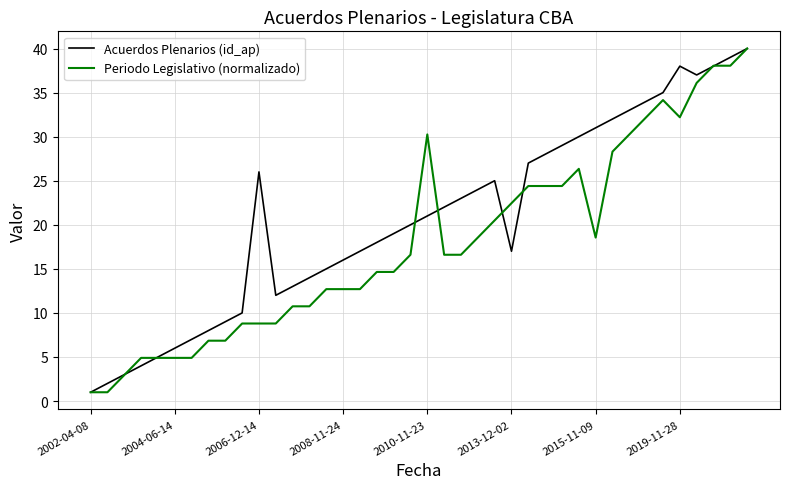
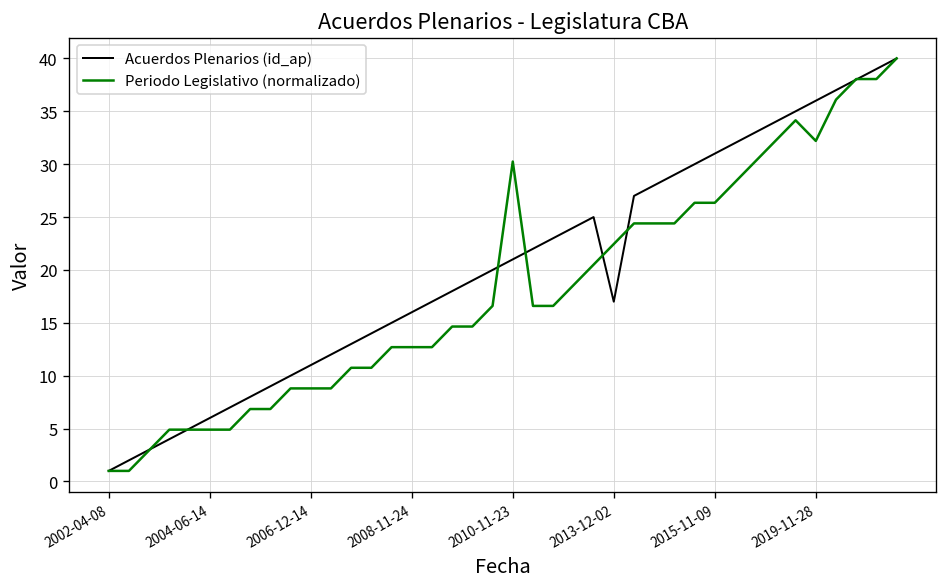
Acuerdos Plenarios (id_ap), 2006-12-14: 26 -> 11
Periodo Legislativo (normalizado), 2015-11-09: 19 -> 26
Acuerdos Plenarios (id_ap), 2019-11-28: 38 -> 36
